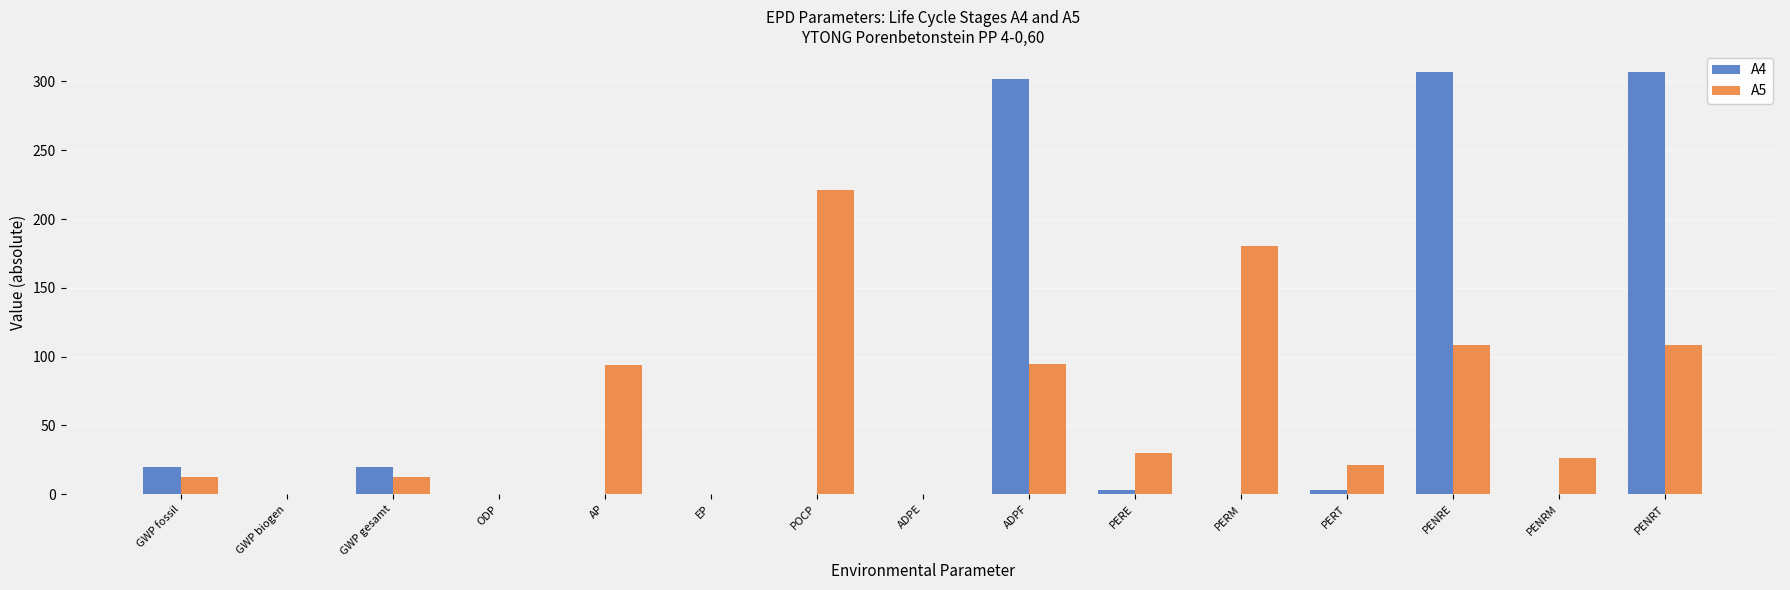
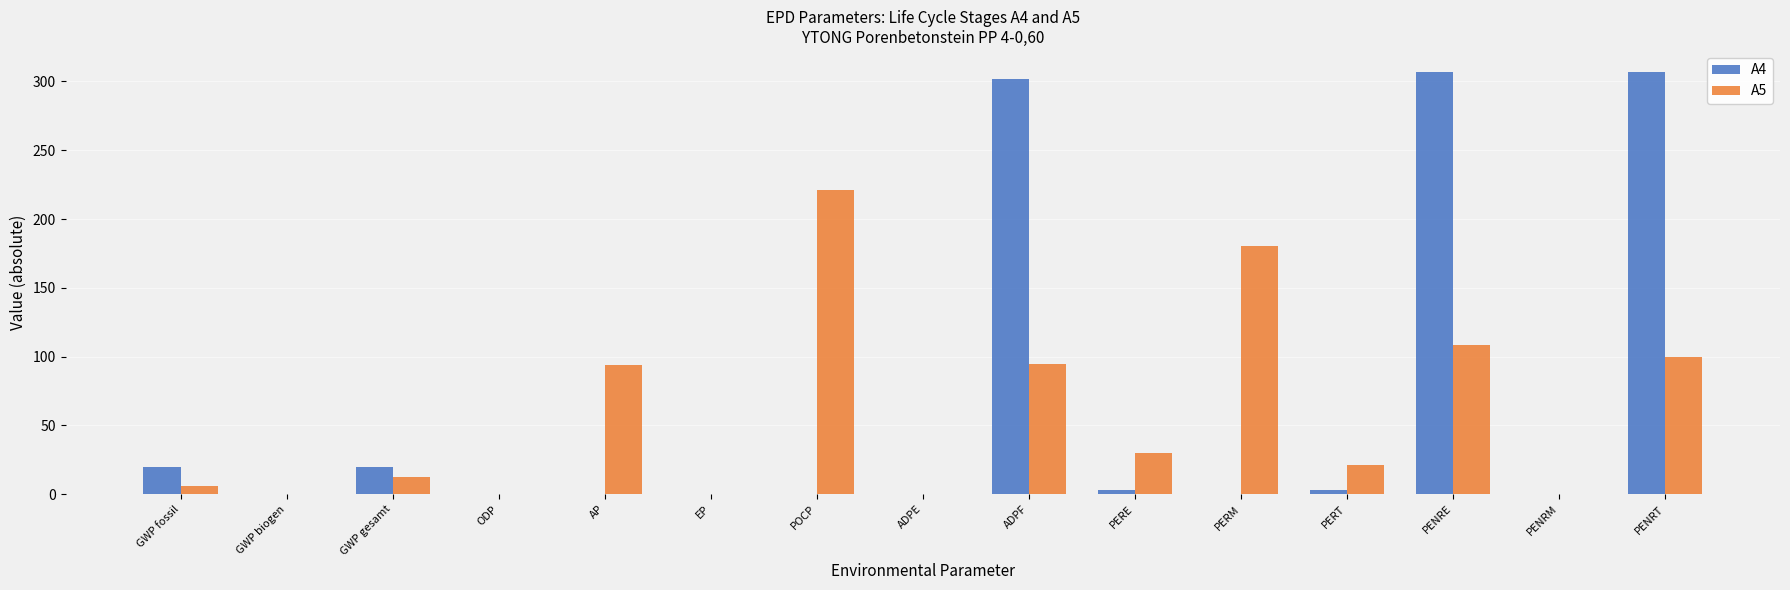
A5, GWP fossil: 12 -> 6
A5, PENRM: 26 -> 0
A5, PENRT: 108 -> 100
